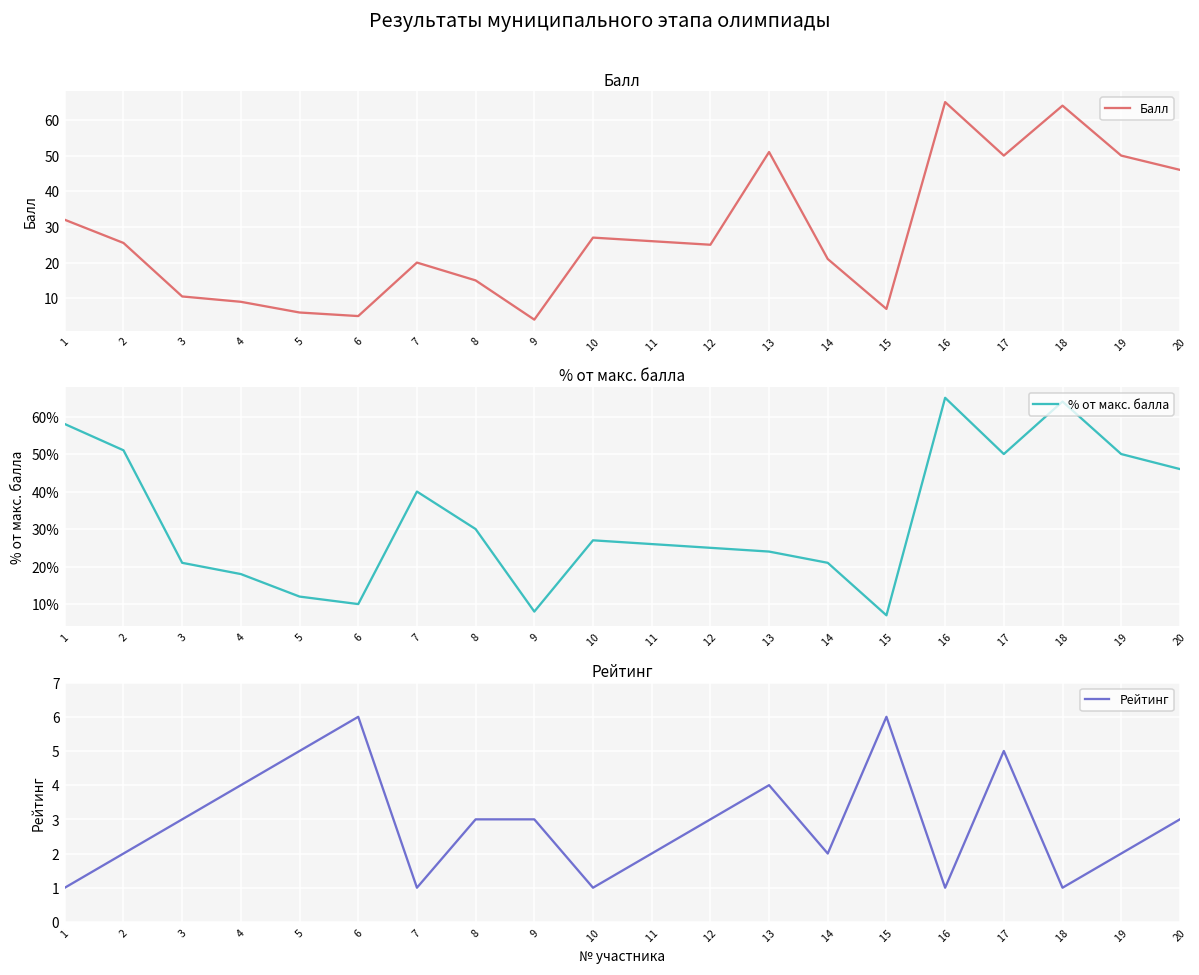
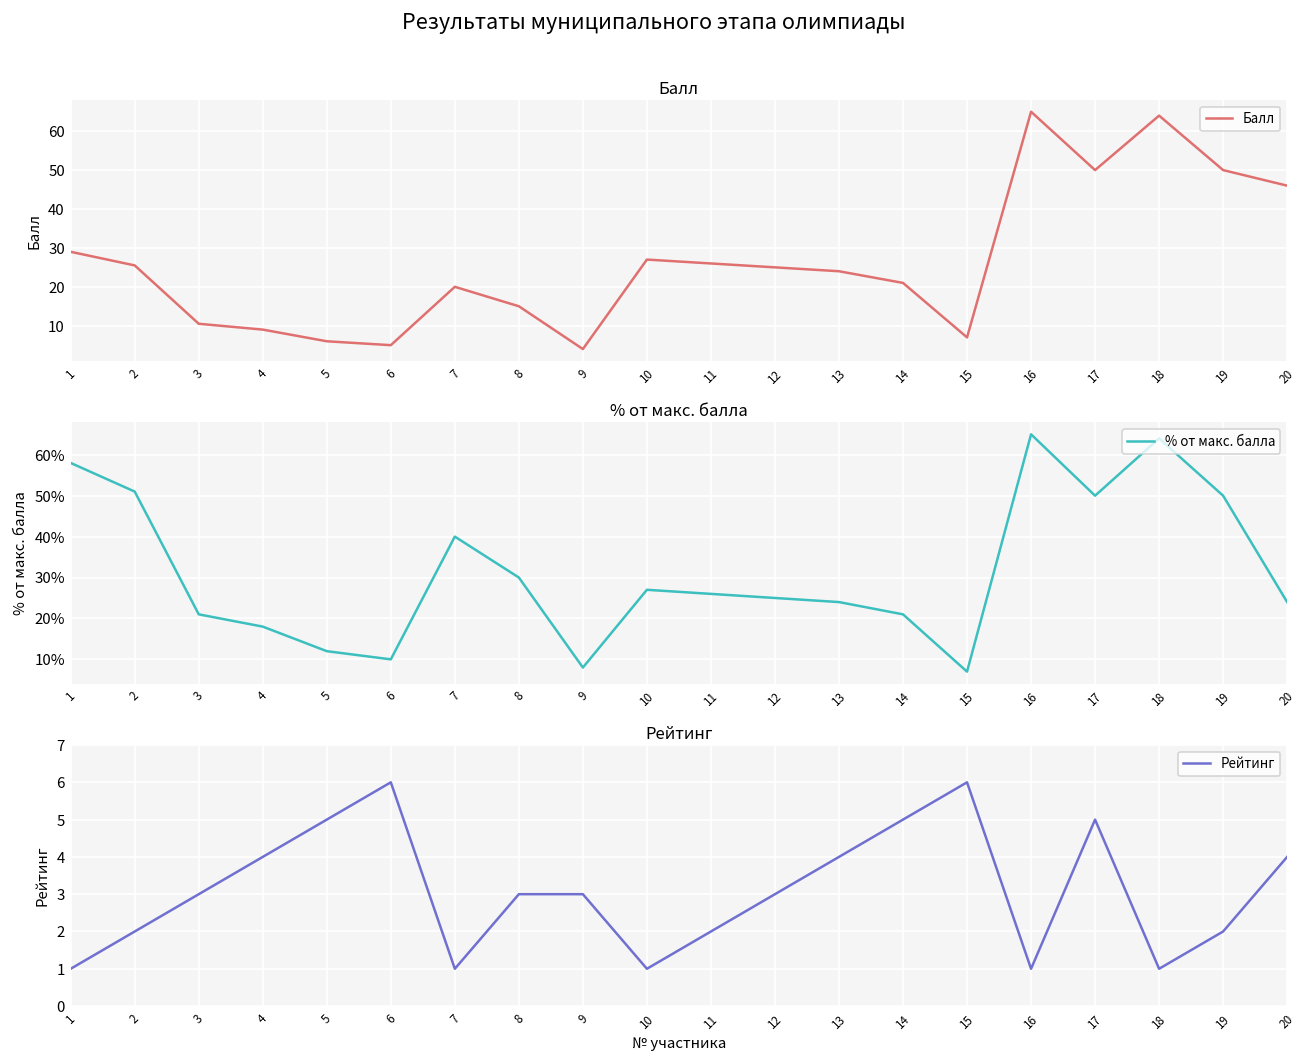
Балл, 1: 32 -> 29
Балл, 13: 51 -> 24
% от макс. балла, 20: 46% -> 24%
Рейтинг, 14: 2 -> 5
Рейтинг, 20: 3 -> 4
